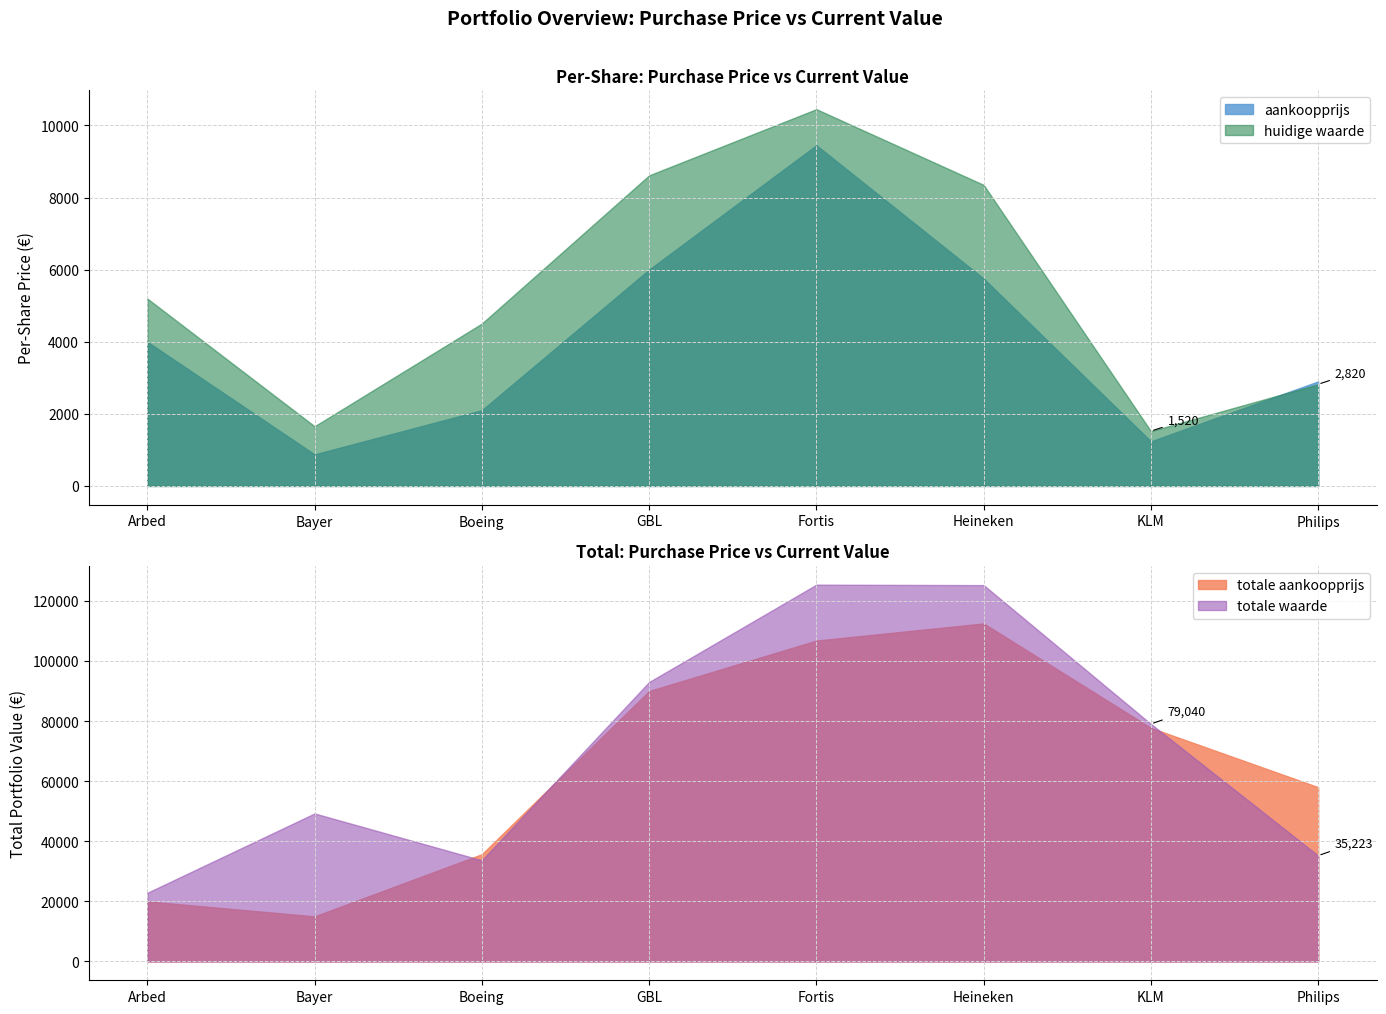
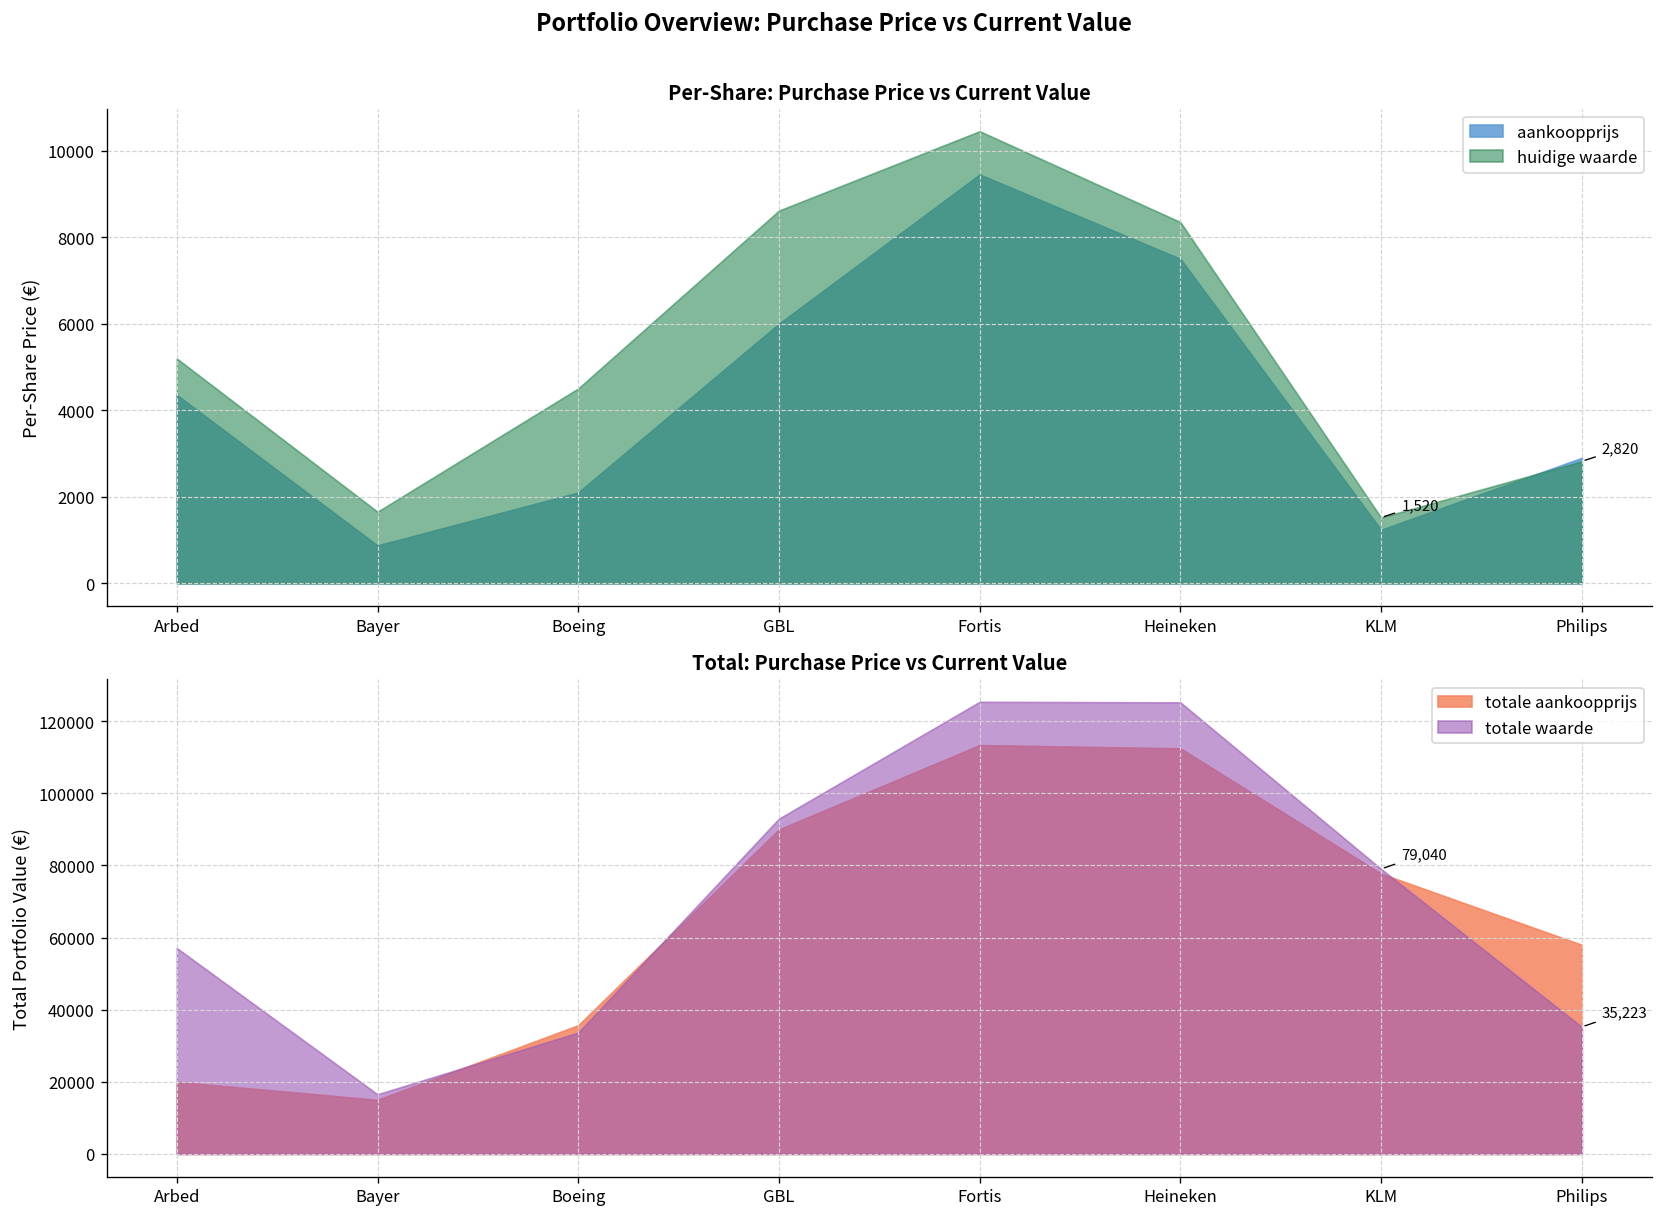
Per-Share: Purchase Price vs Current Value, aankoopprijs, Arbed: 4000 -> 4400
Per-Share: Purchase Price vs Current Value, aankoopprijs, Heineken: 5800 -> 7500
Total: Purchase Price vs Current Value, totale waarde, Arbed: 23000 -> 57000
Total: Purchase Price vs Current Value, totale waarde, Bayer: 49000 -> 17000
Total: Purchase Price vs Current Value, totale aankoopprijs, Fortis: 107000 -> 113000
